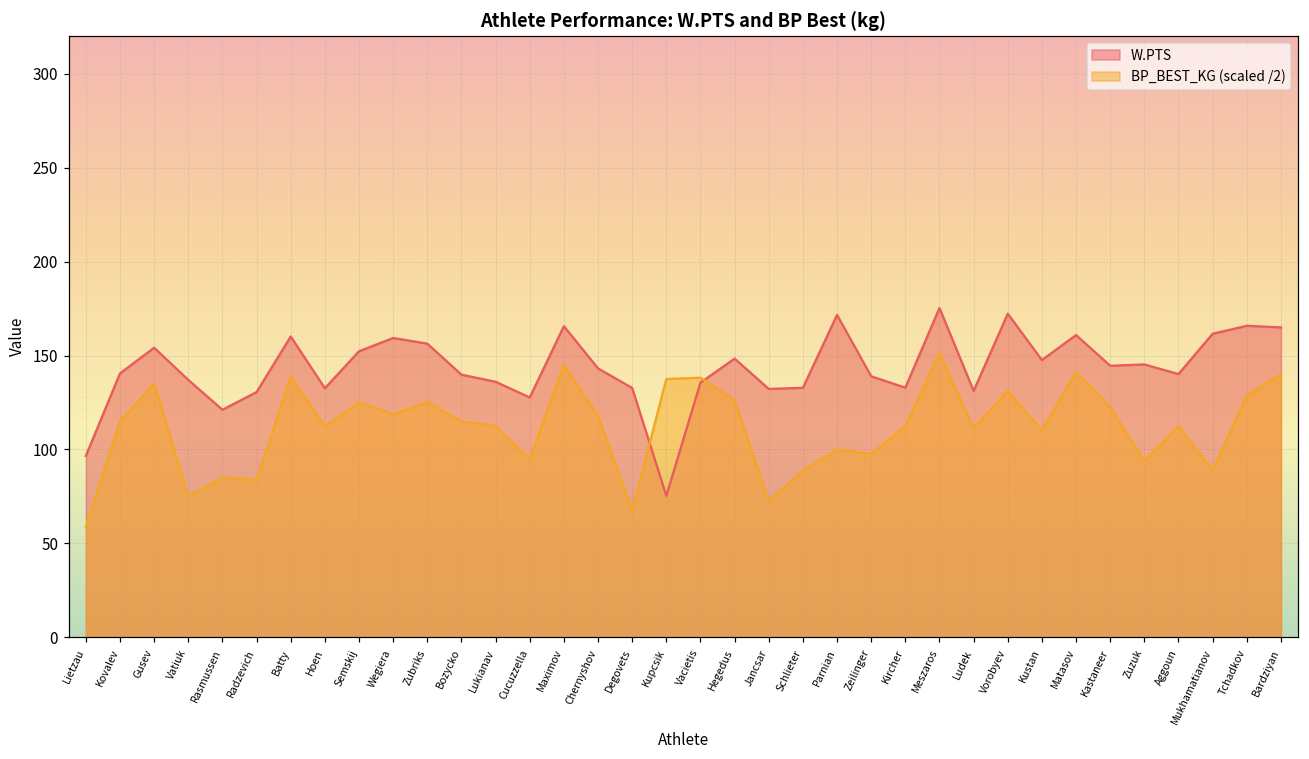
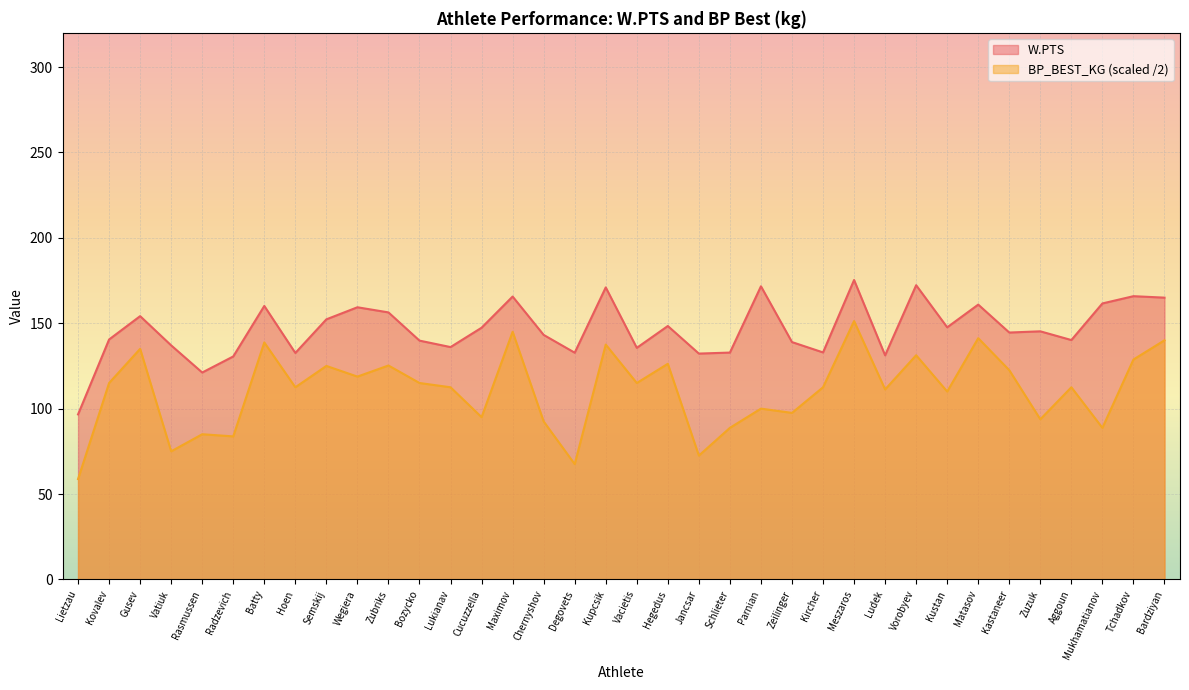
W.PTS, Cucuzzella: 128 -> 147
BP_BEST_KG (scaled /2), Chernyshov: 118 -> 93
W.PTS, Kupcsik: 75 -> 171
BP_BEST_KG (scaled /2), Vacietis: 138 -> 115
